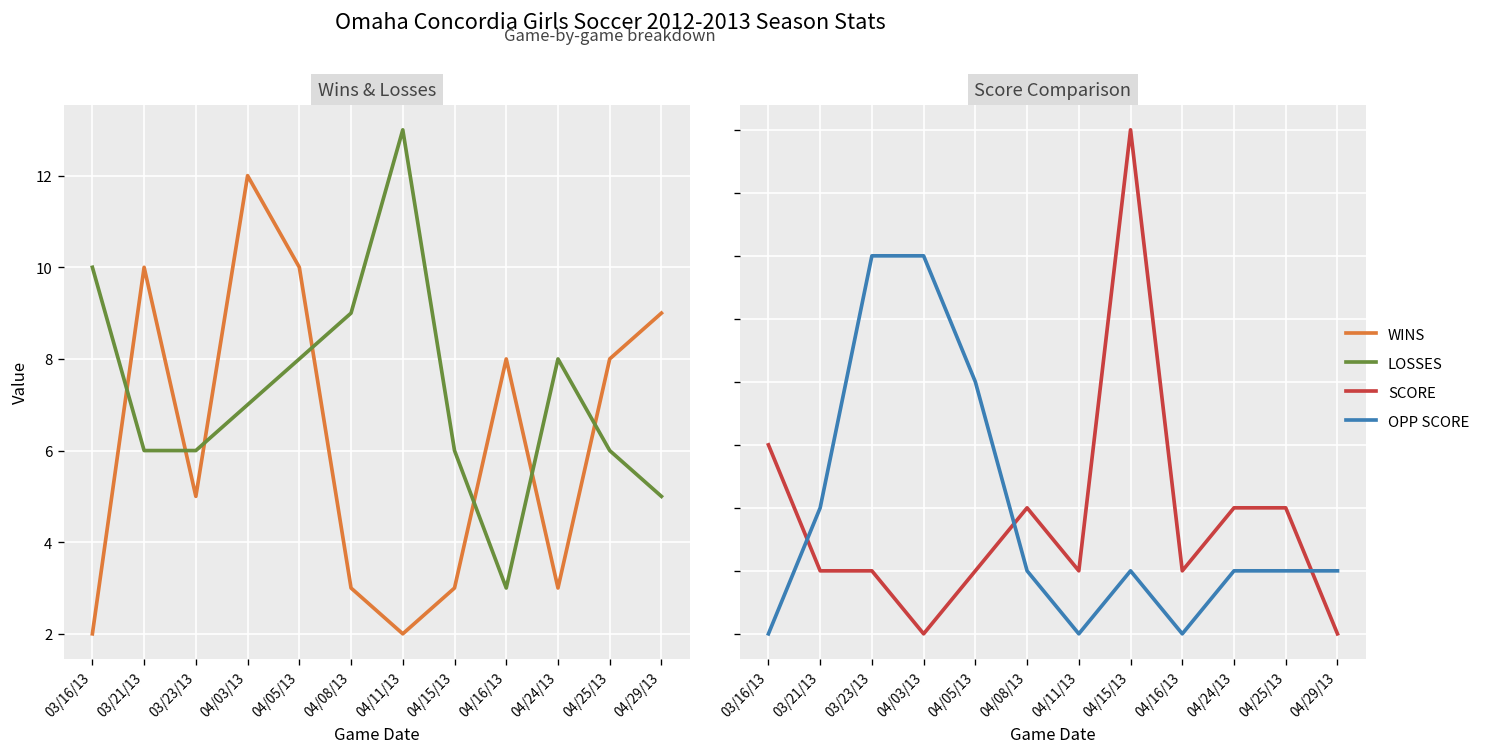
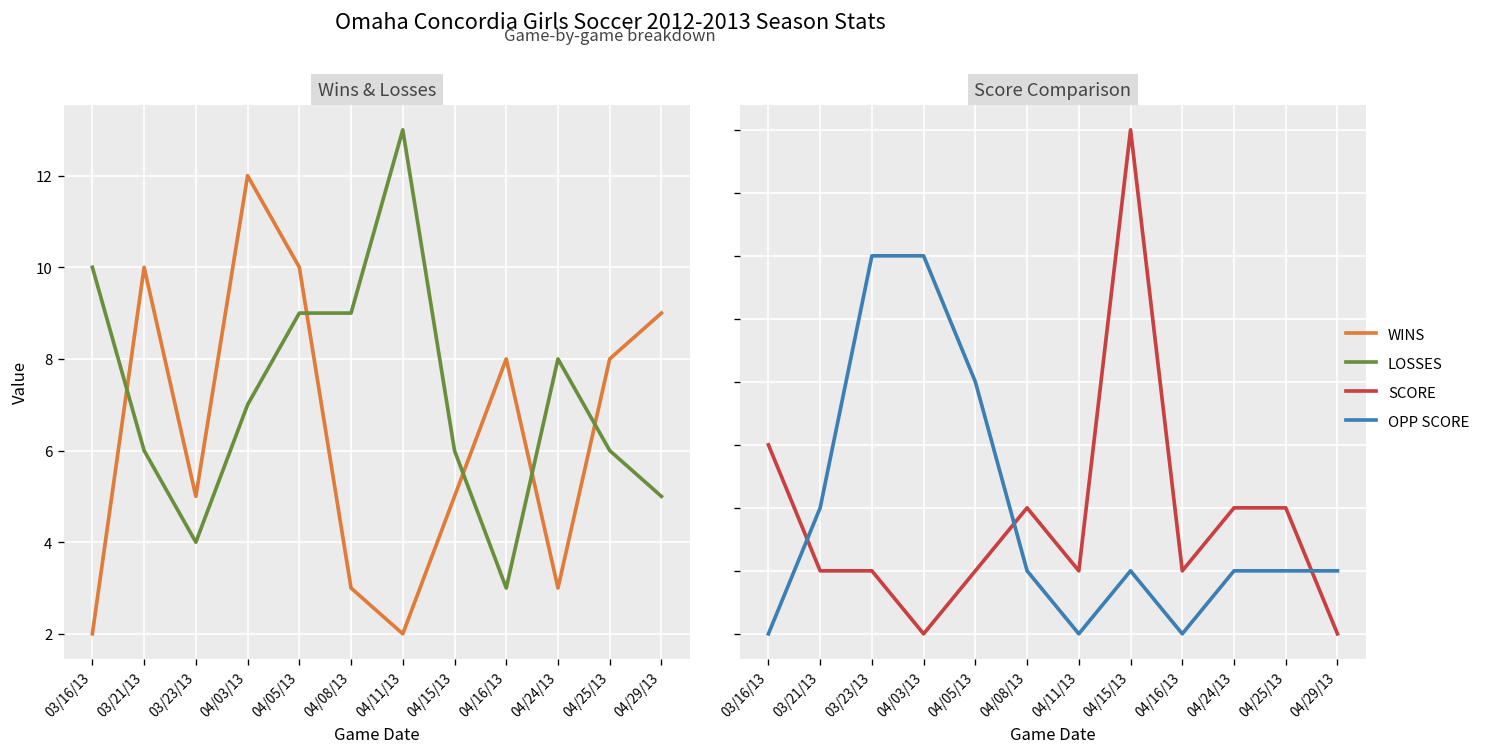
Wins & Losses, LOSSES, 03/23/13: 6 -> 4
Wins & Losses, LOSSES, 04/05/13: 8 -> 9
Wins & Losses, WINS, 04/15/13: 3 -> 5
